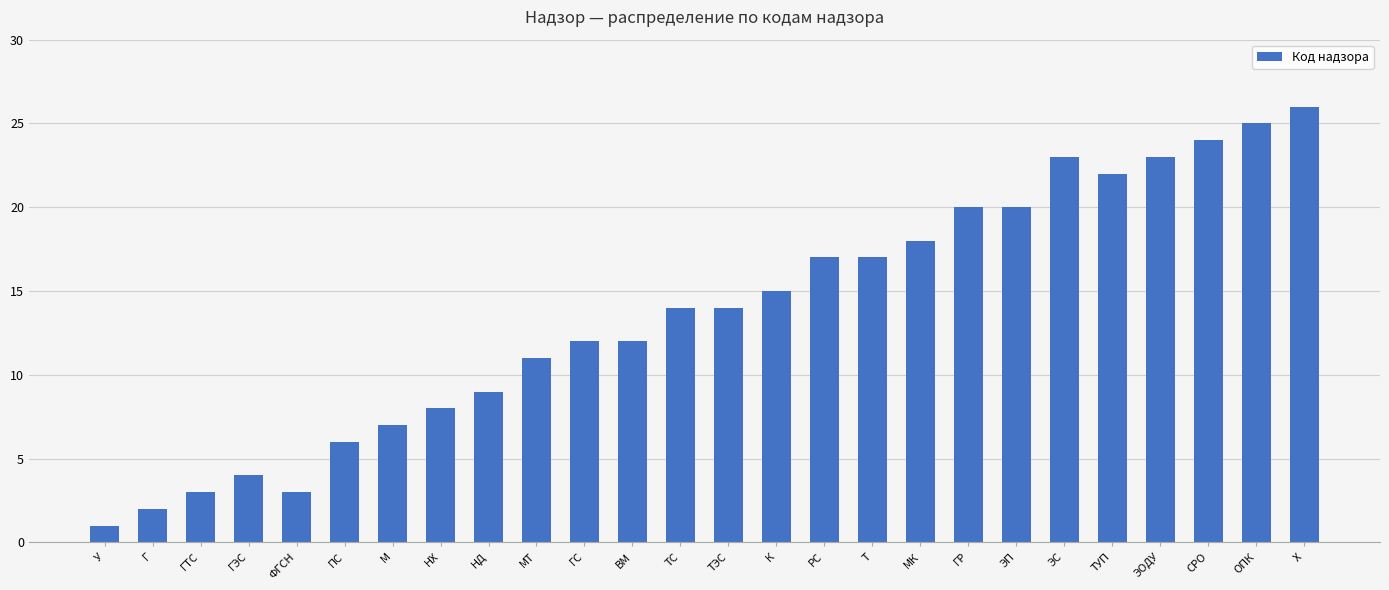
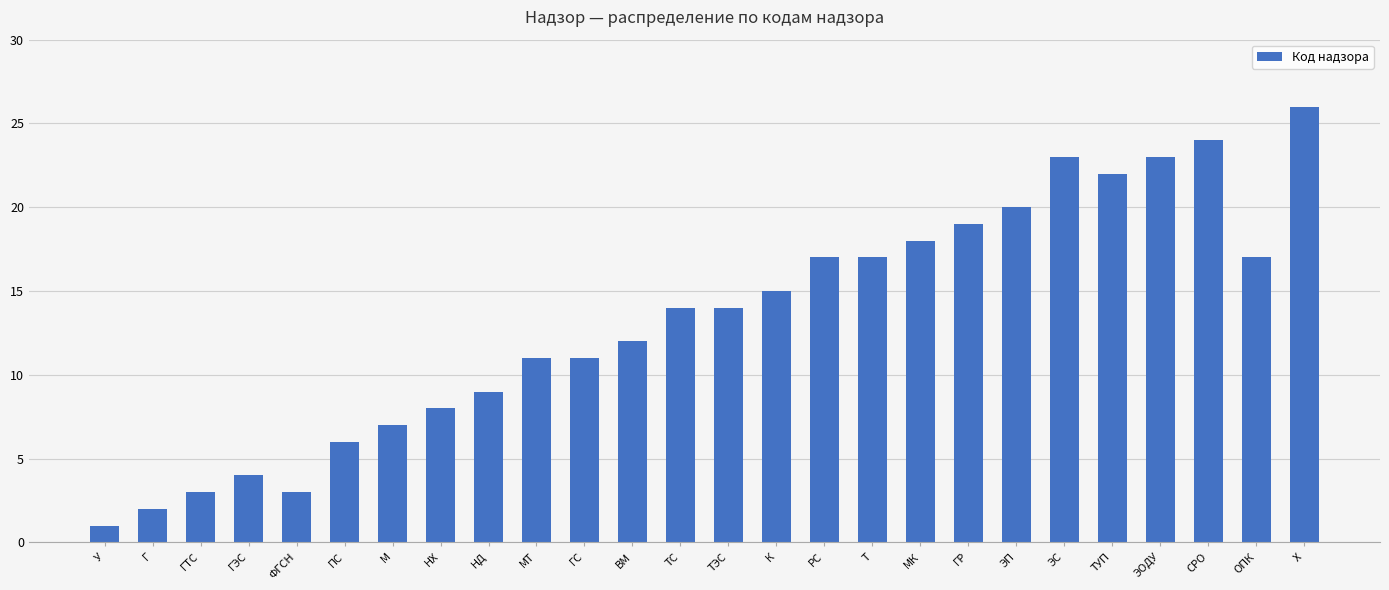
ГС: 12 -> 11
ГР: 20 -> 19
ОПК: 25 -> 17
